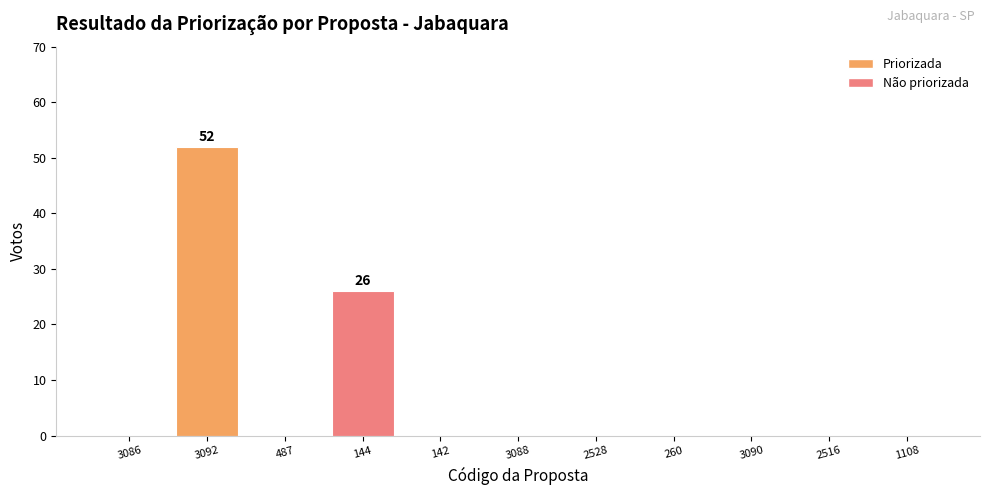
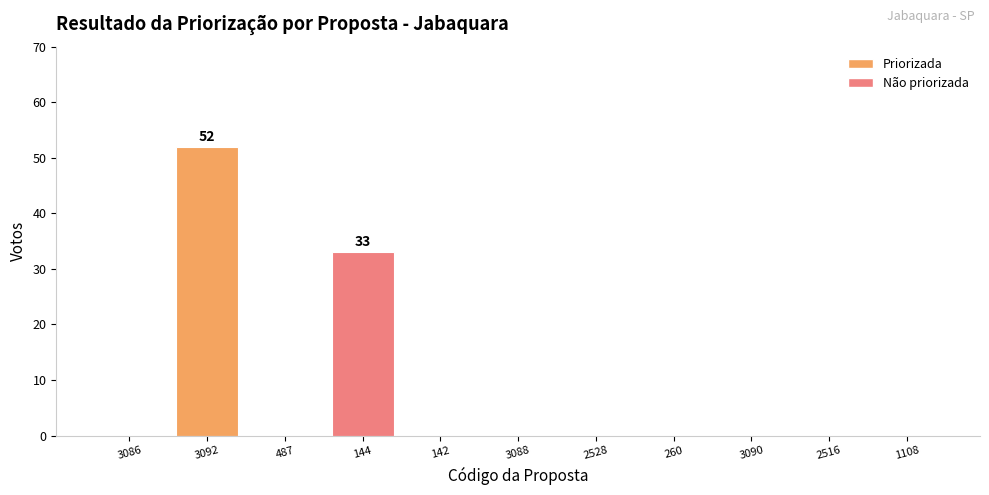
144: 26 -> 33
